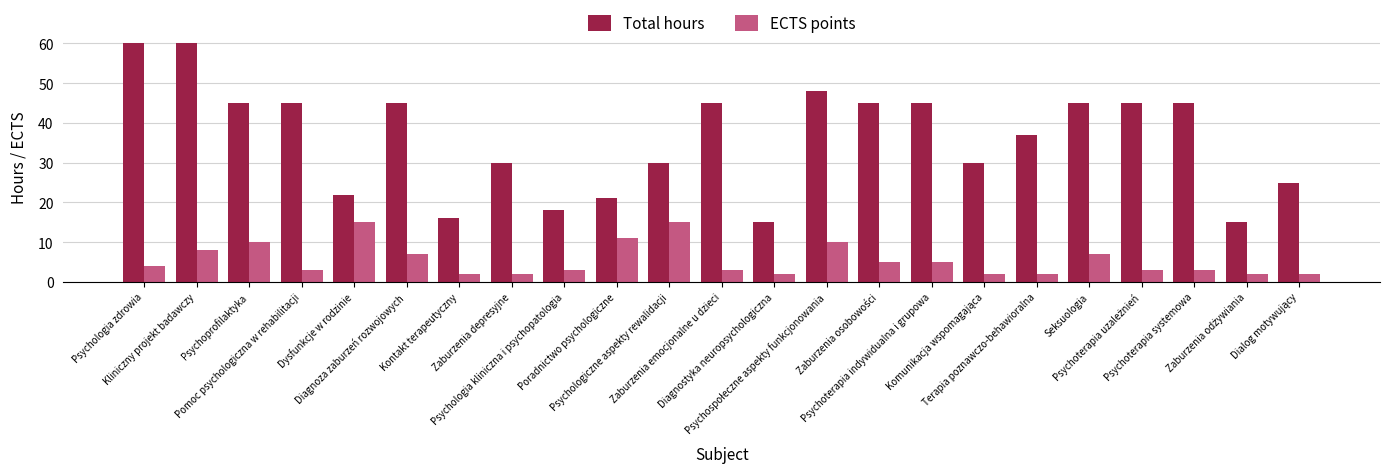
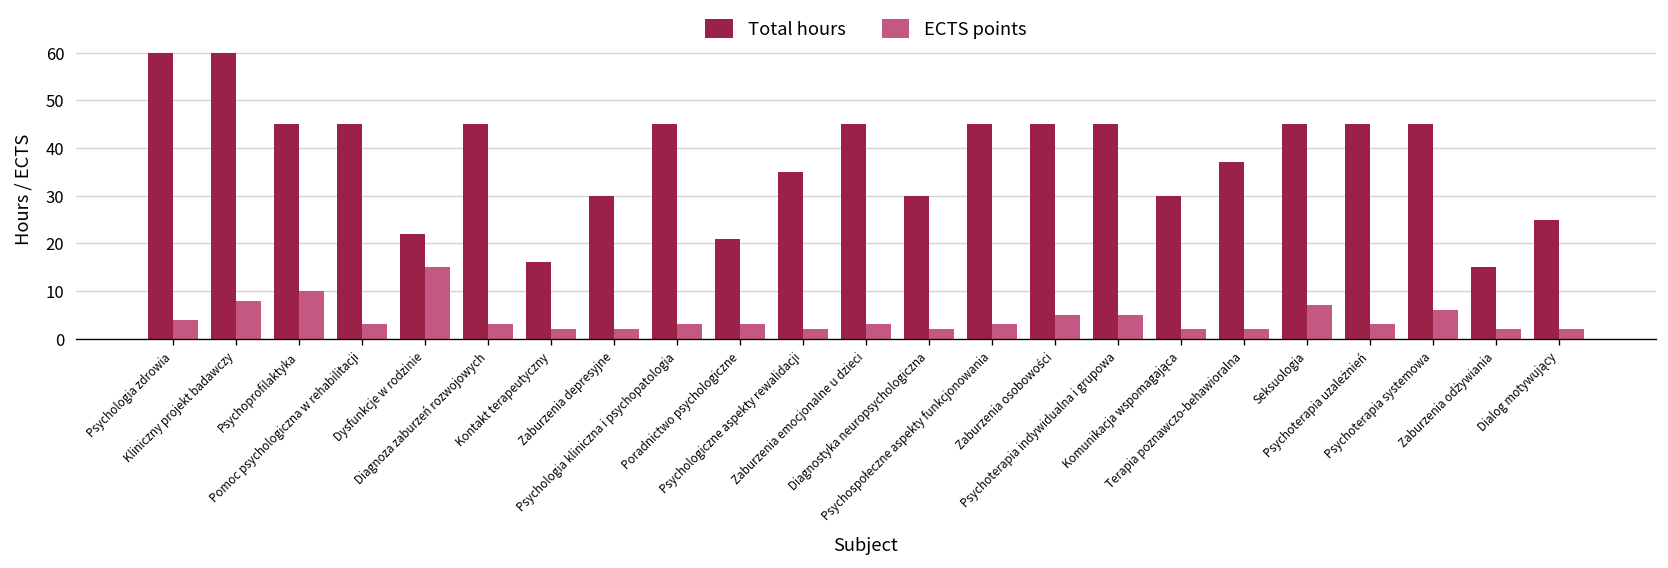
ECTS points, Diagnoza zaburzeń rozwojowych: 7 -> 3
Total hours, Psychologia kliniczna i psychopatologia: 18 -> 45
ECTS points, Poradnictwo psychologiczne: 11 -> 3
Total hours, Psychologiczne aspekty rewalidacji: 30 -> 35
ECTS points, Psychologiczne aspekty rewalidacji: 15 -> 2
Total hours, Diagnostyka neuropsychologiczna: 15 -> 30
Total hours, Psychospołeczne aspekty funkcjonowania: 48 -> 45
ECTS points, Psychospołeczne aspekty funkcjonowania: 10 -> 3
ECTS points, Psychoterapia systemowa: 3 -> 6
